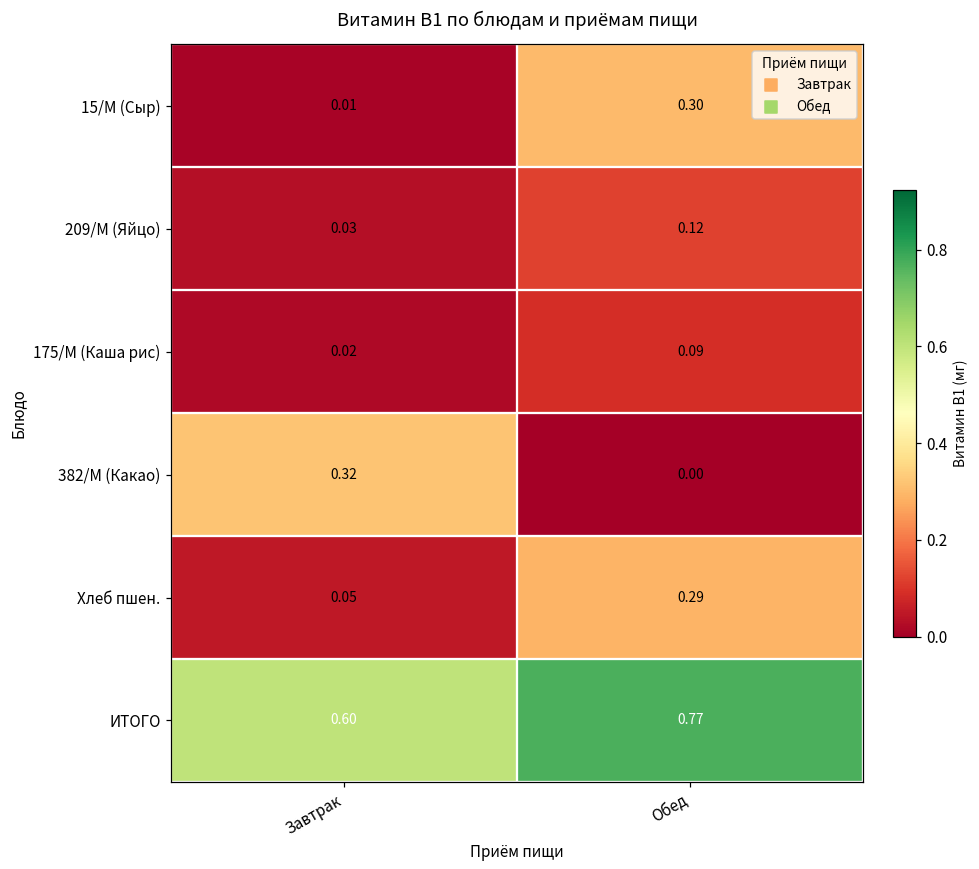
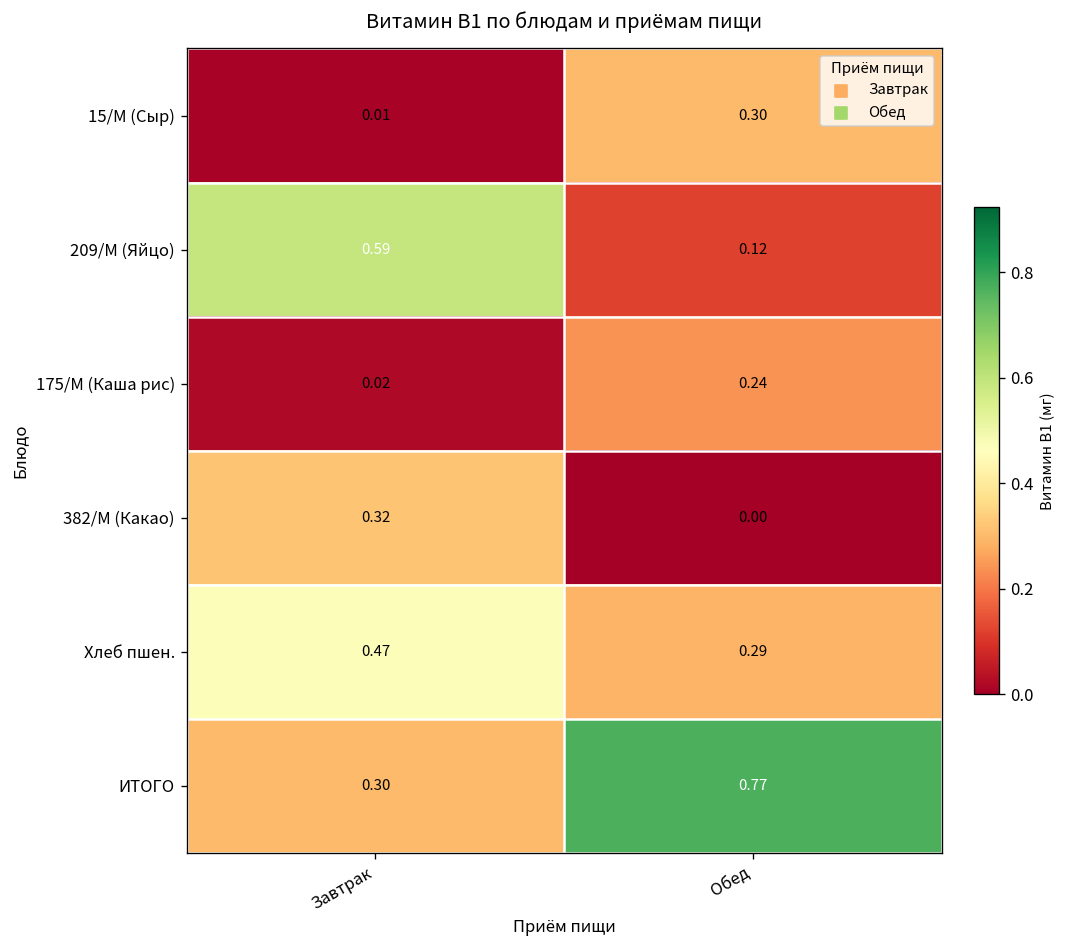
209/М (Яйцо), Завтрак: 0.03 -> 0.59
175/М (Каша рис), Обед: 0.09 -> 0.24
Хлеб пшен., Завтрак: 0.05 -> 0.47
ИТОГО, Завтрак: 0.60 -> 0.30
